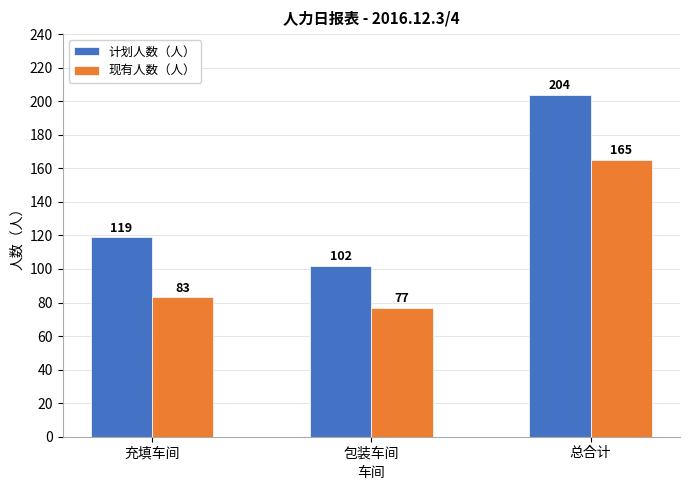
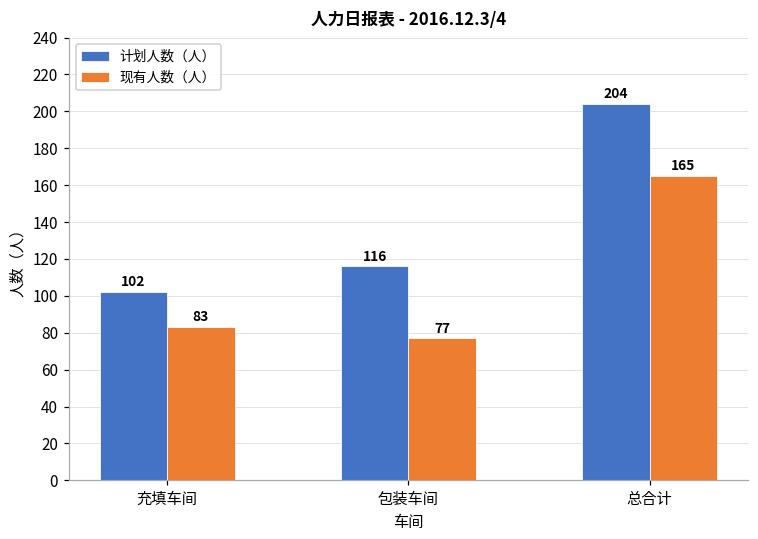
计划人数（人）, 充填车间: 119 -> 102
计划人数（人）, 包装车间: 102 -> 116
